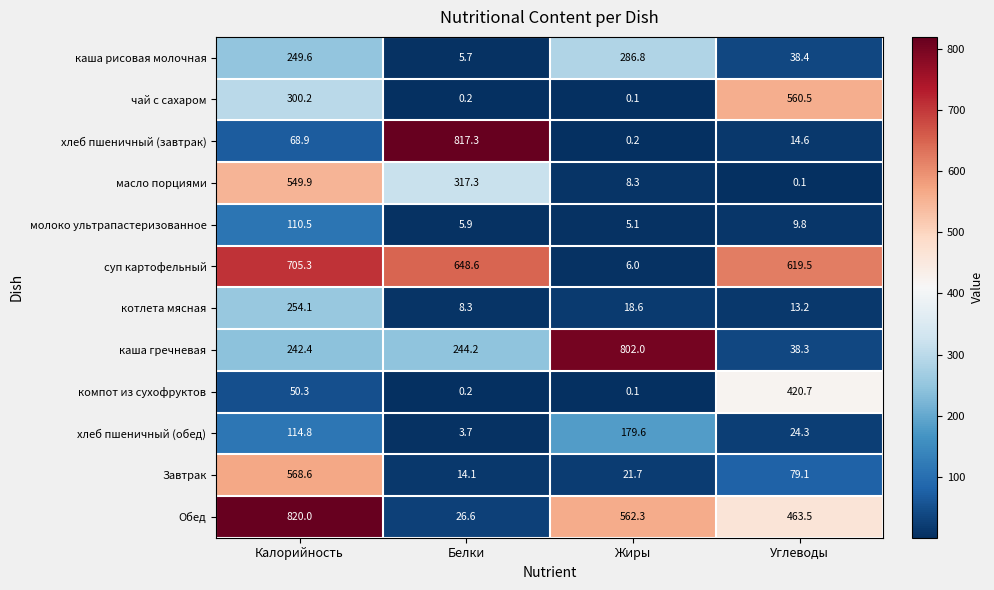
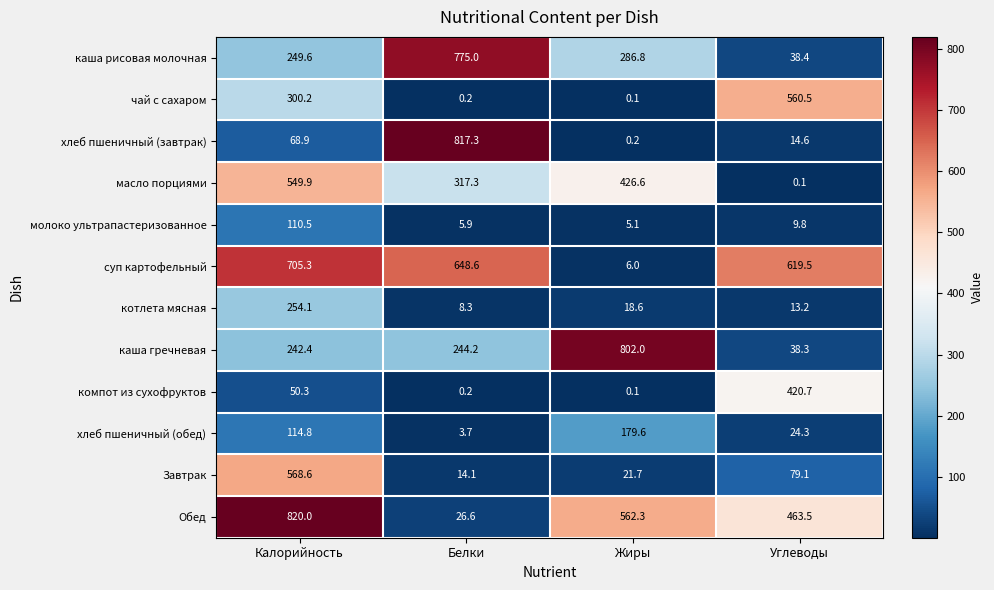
каша рисовая молочная, Белки: 5.7 -> 775.0
масло порциями, Жиры: 8.3 -> 426.6
